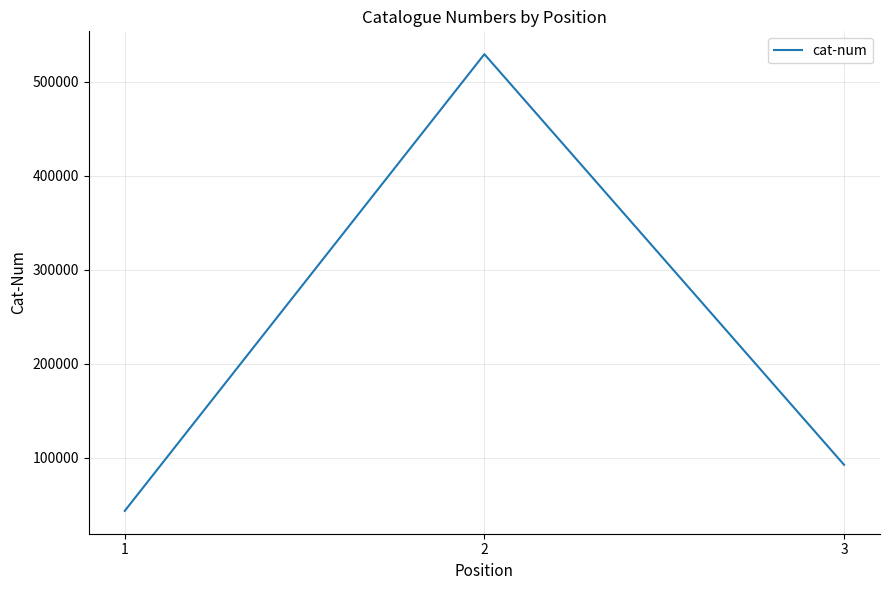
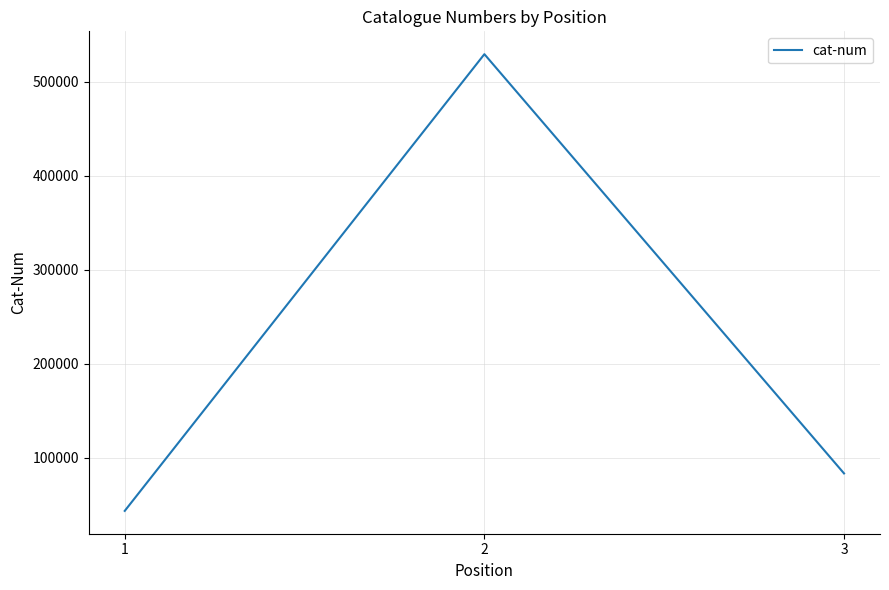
3: 90000 -> 80000
